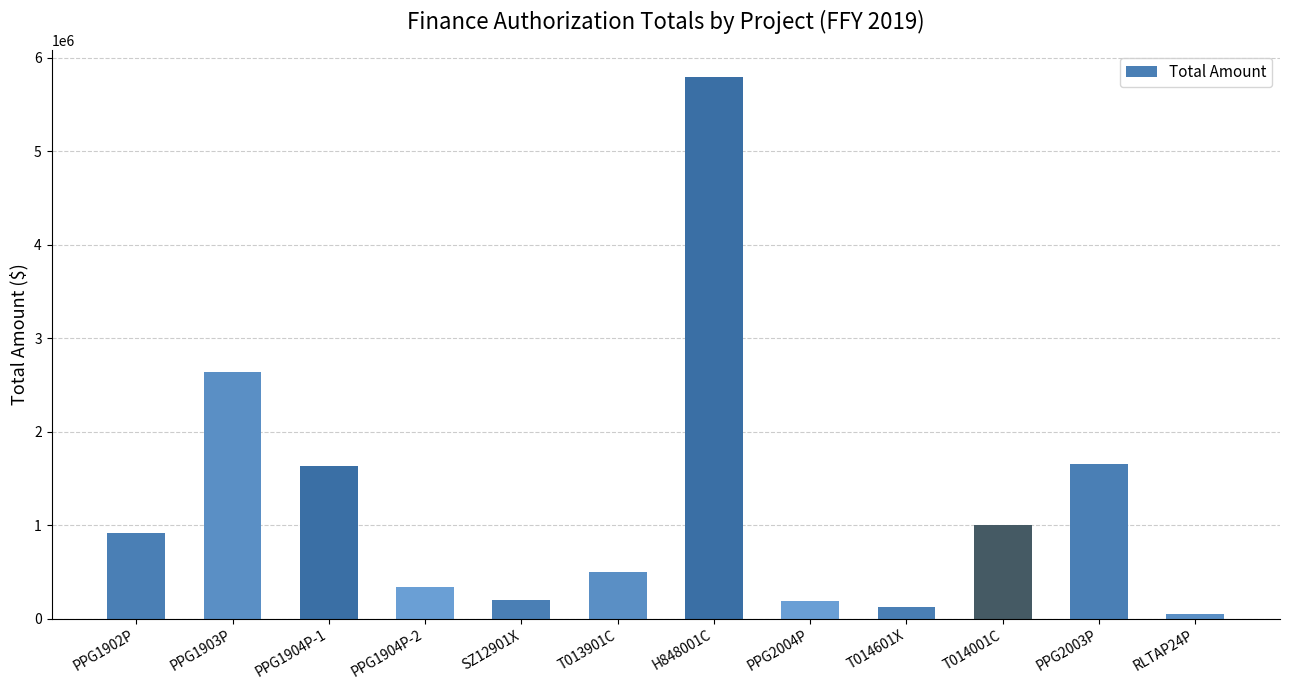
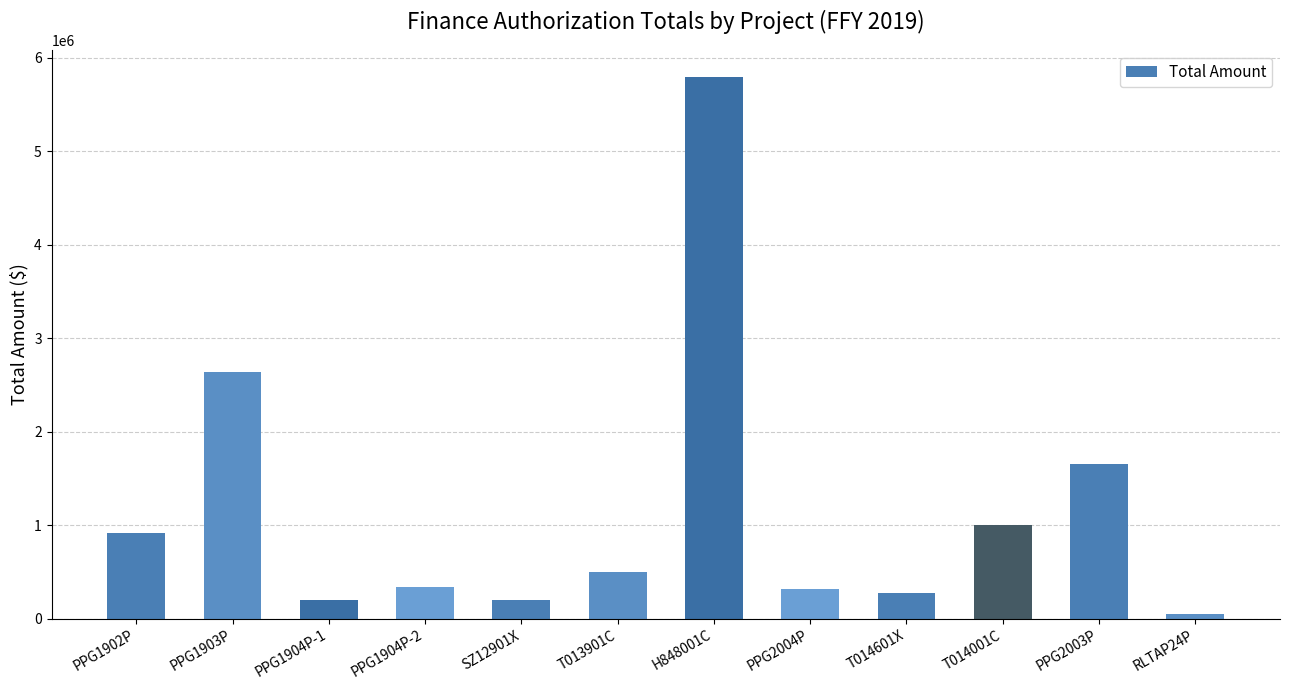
PPG1904P-1: 1600000 -> 200000
PPG2004P: 200000 -> 300000
T014601X: 100000 -> 300000
